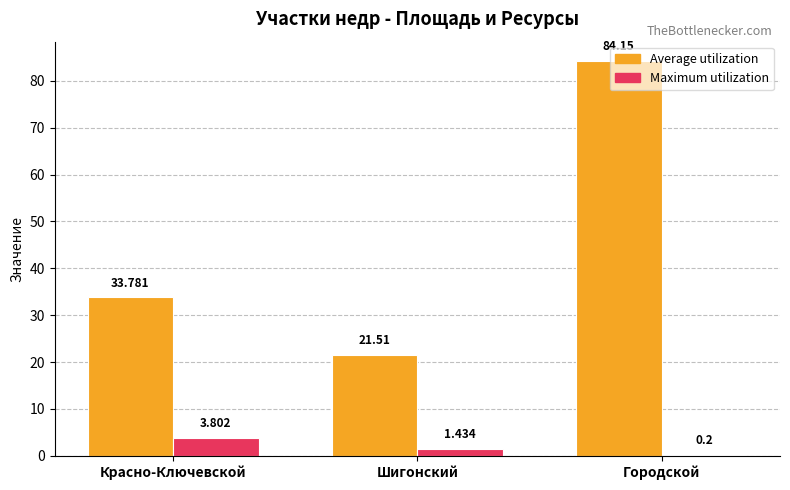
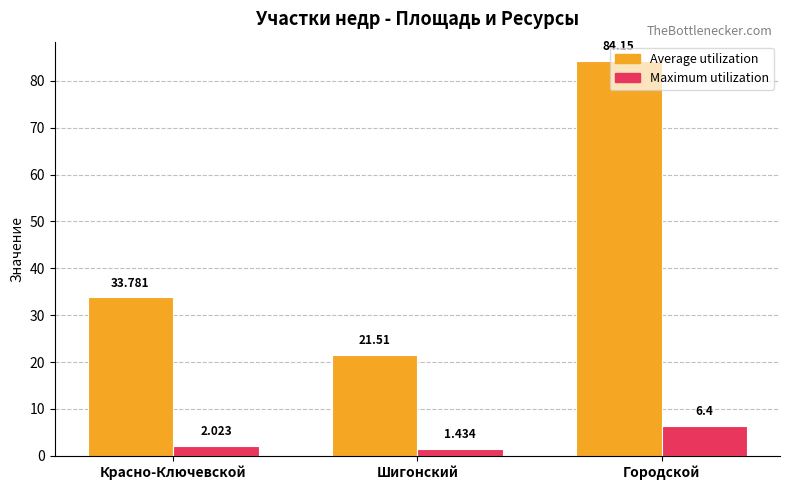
Maximum utilization, Красно-Ключевской: 3.802 -> 2.023
Maximum utilization, Городской: 0.2 -> 6.4
